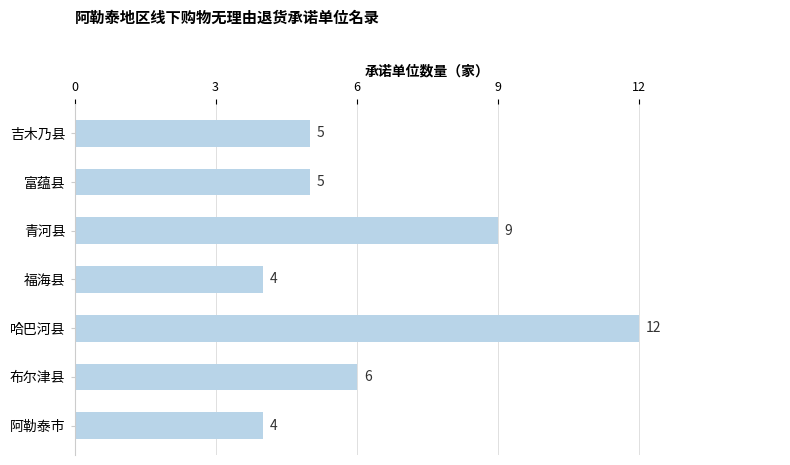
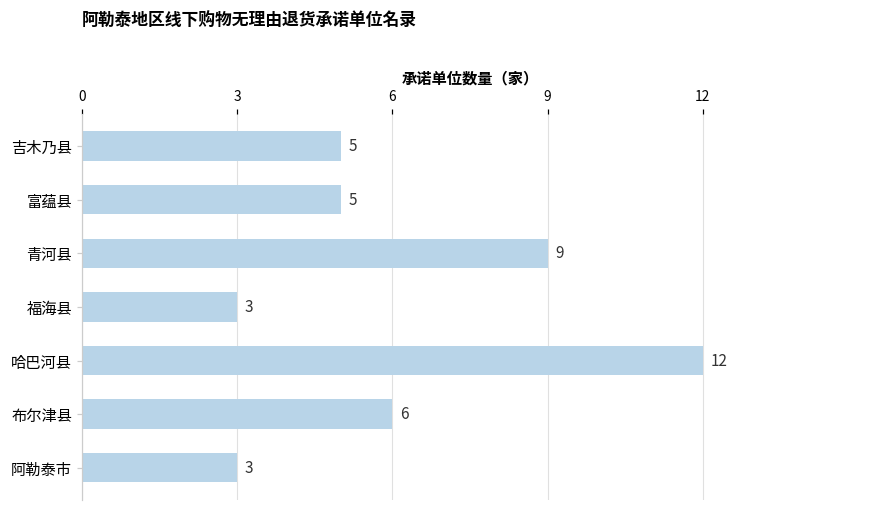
福海县: 4 -> 3
阿勒泰市: 4 -> 3
